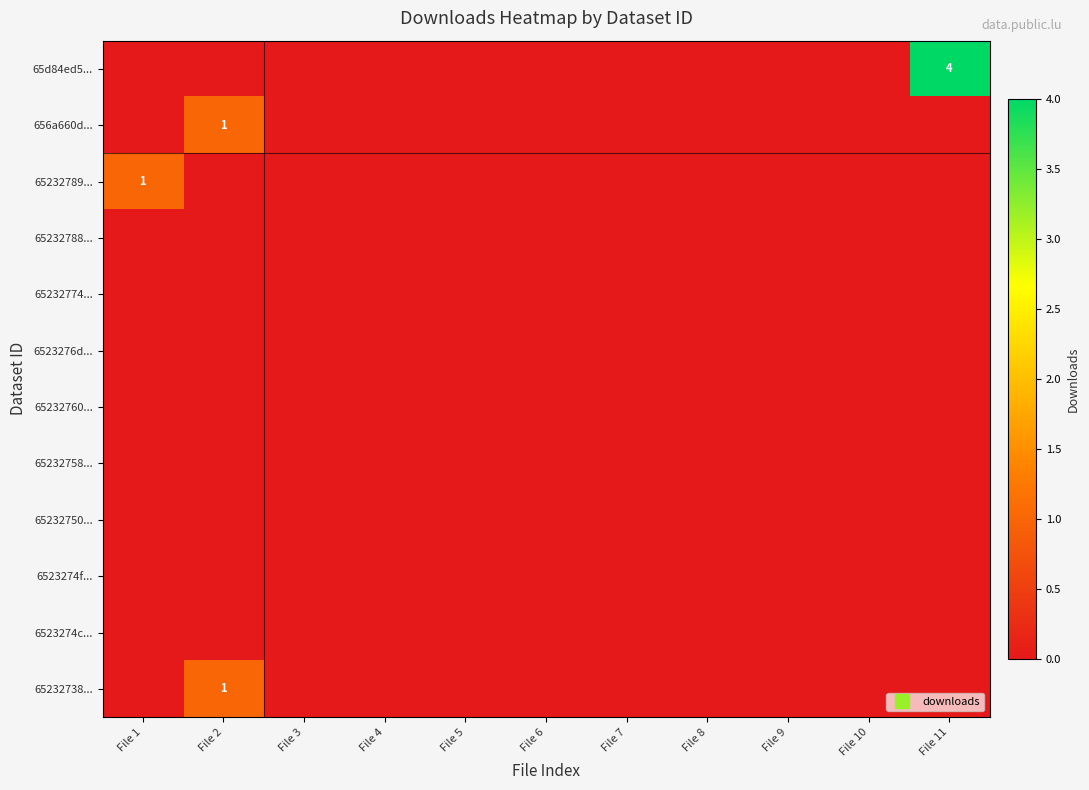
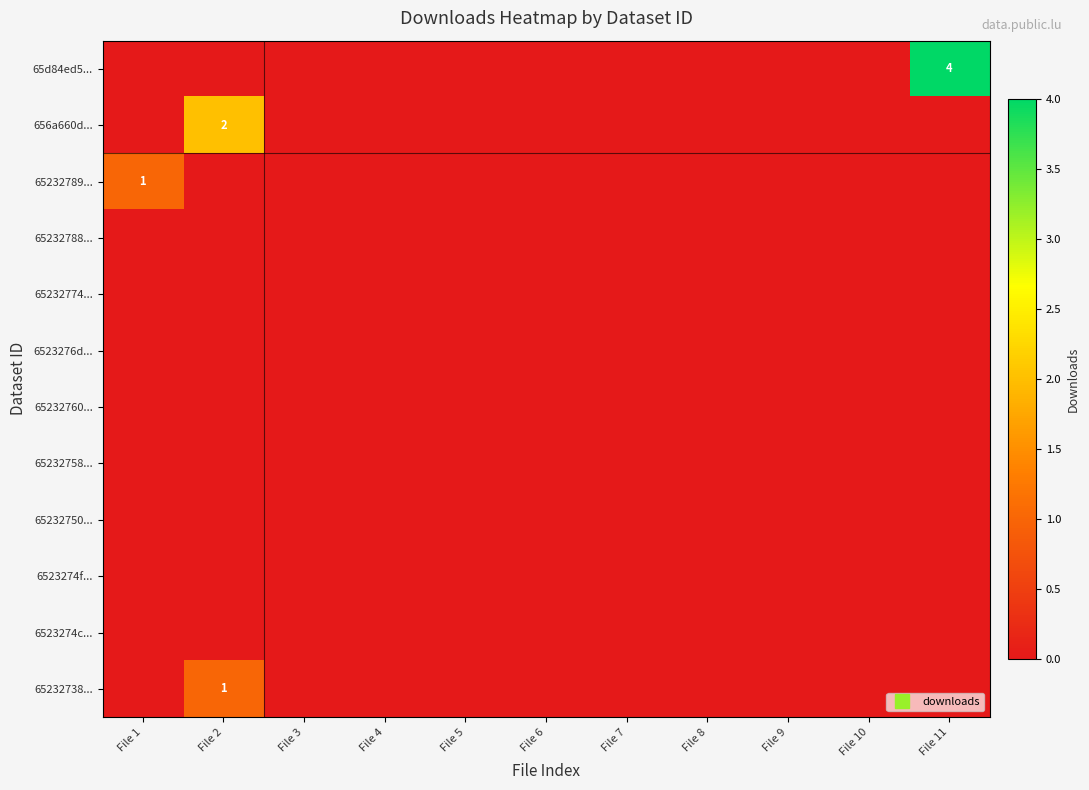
656a660d..., File 2: 1 -> 2
